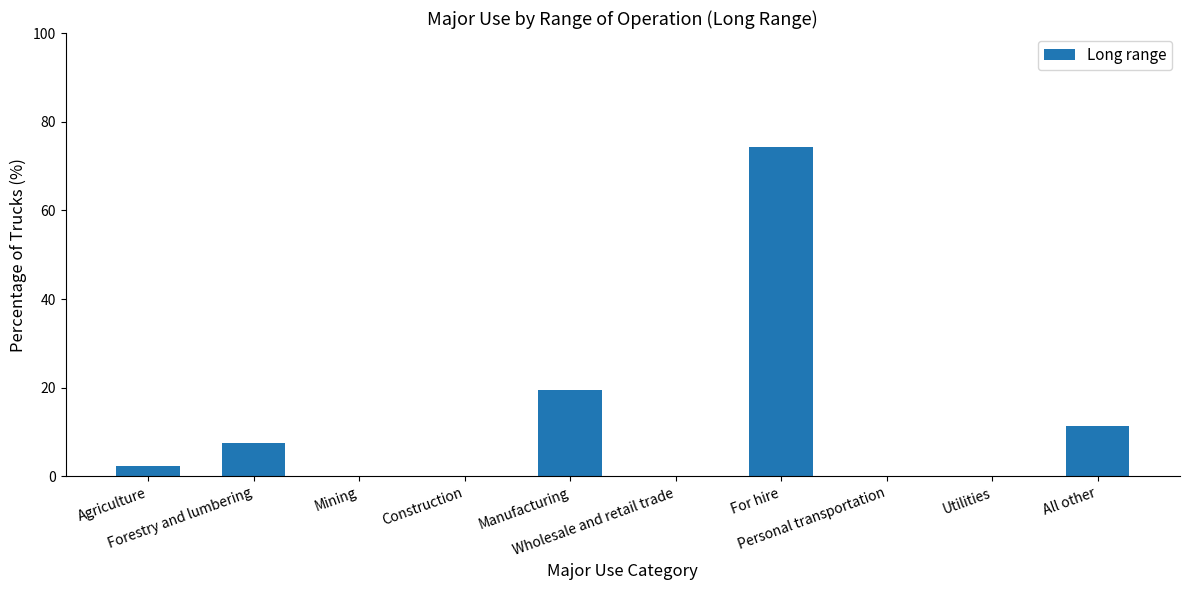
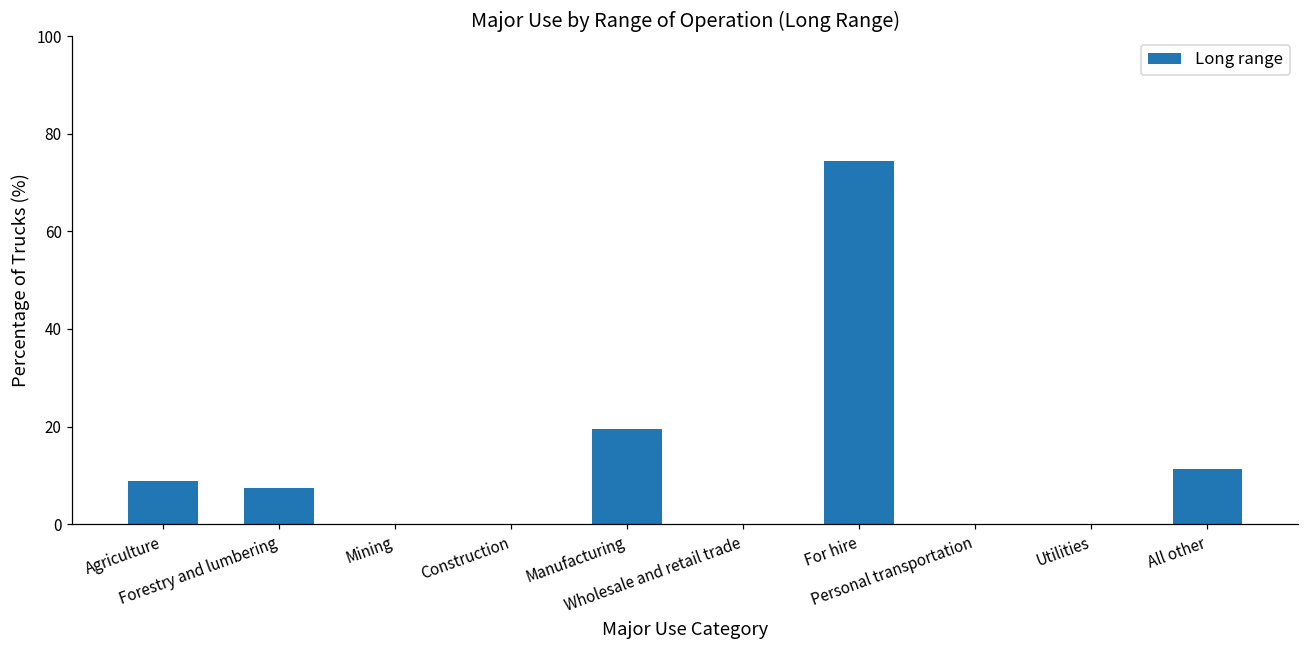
Agriculture: 2 -> 9
